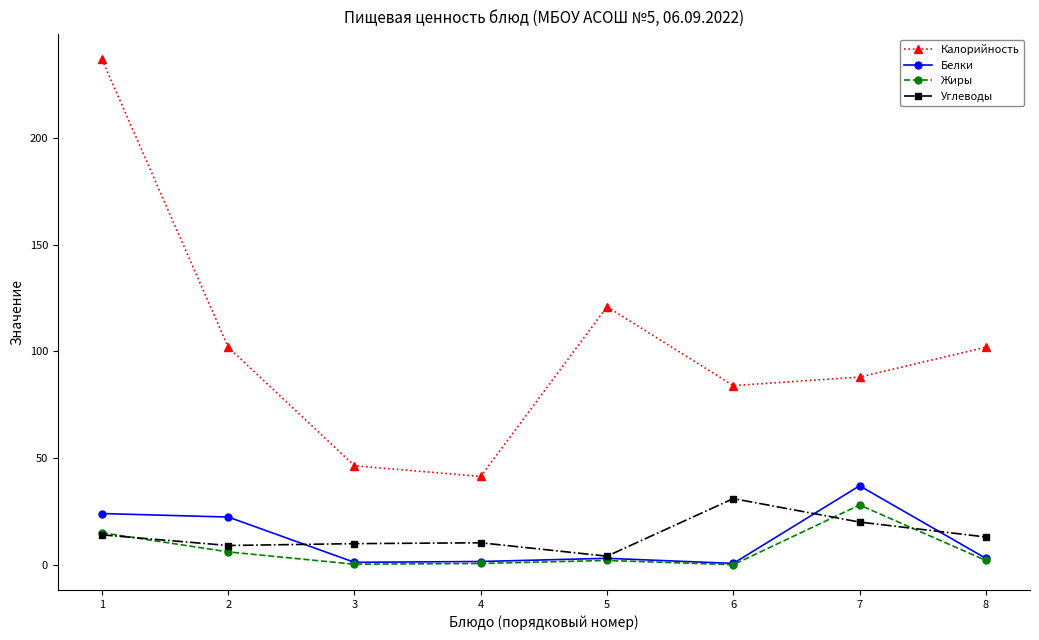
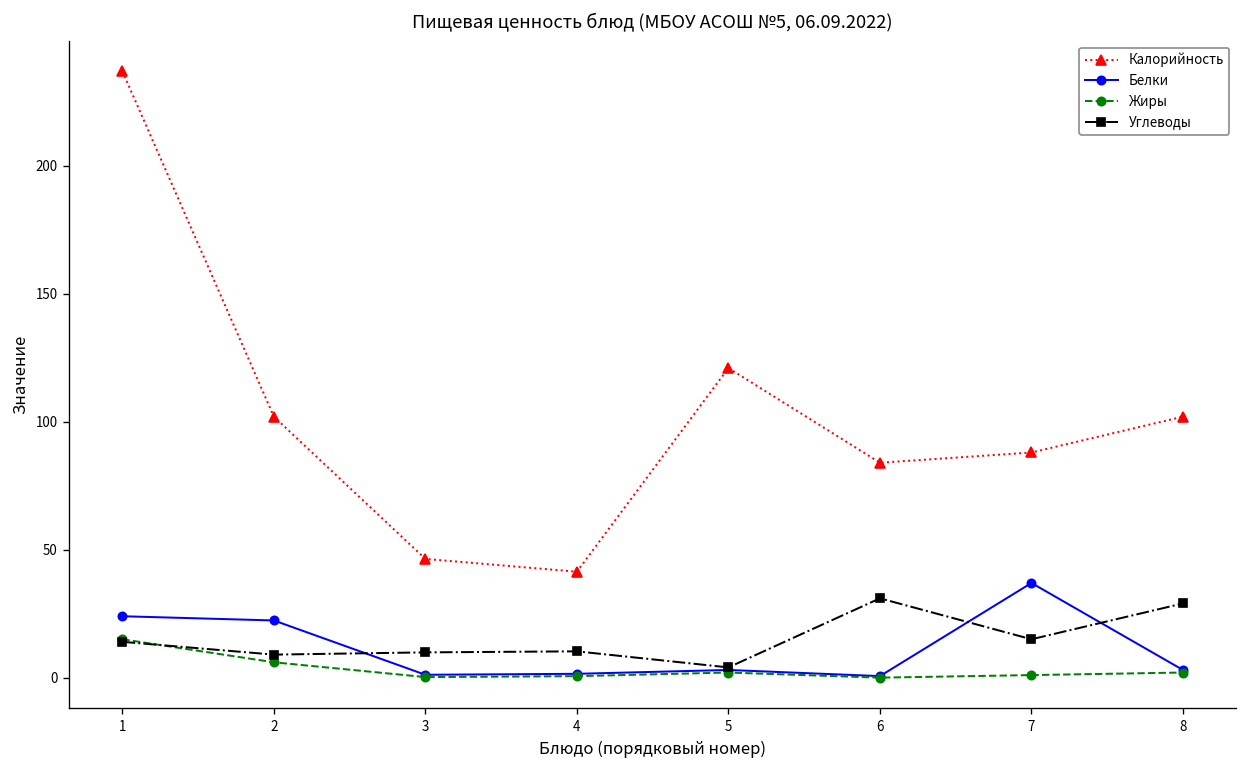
Жиры, 7: 28 -> 1
Углеводы, 7: 20 -> 15
Углеводы, 8: 13 -> 29
